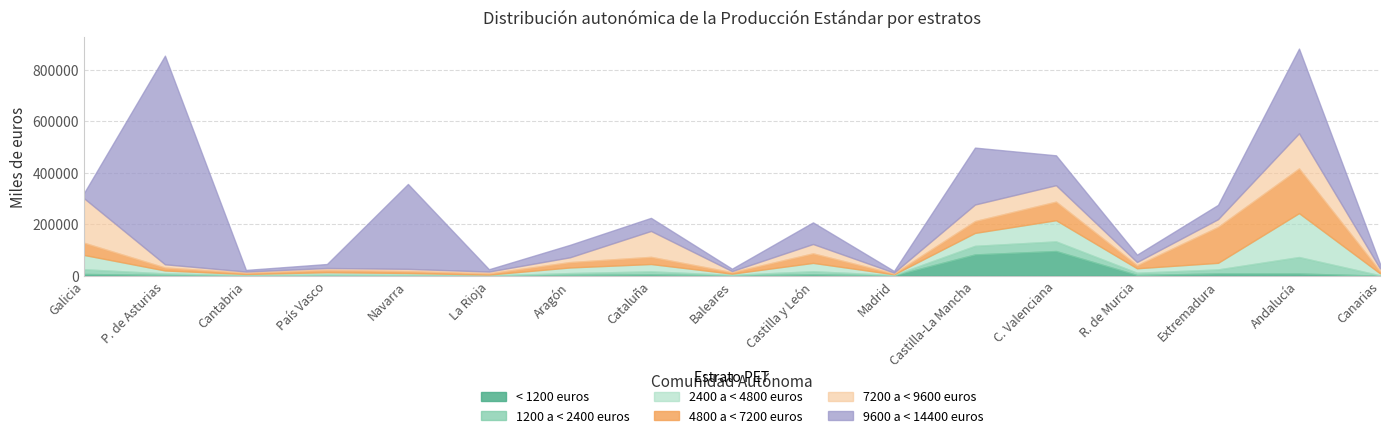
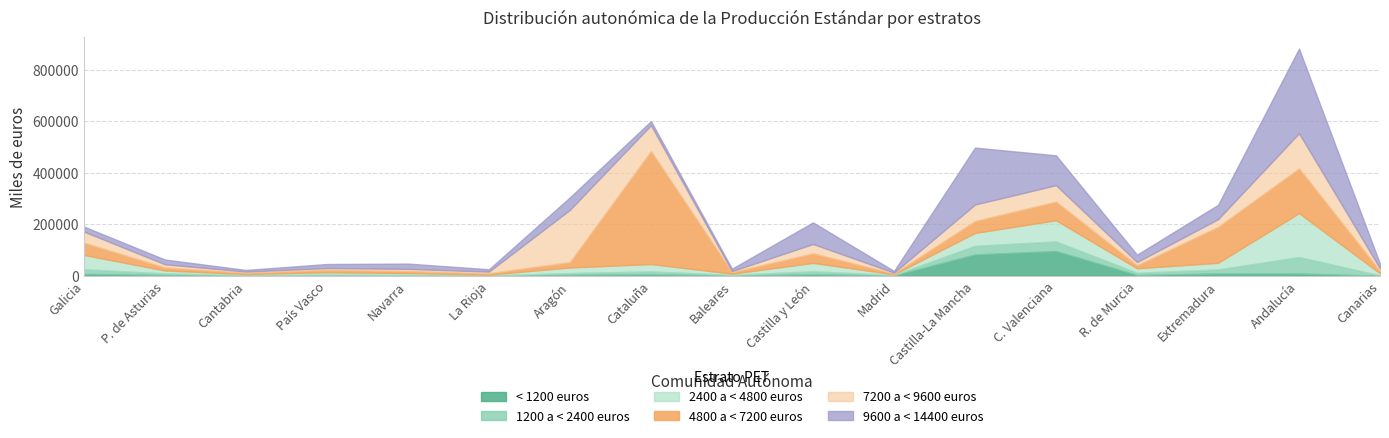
7200 a < 9600 euros, Galicia: 170000 -> 40000
9600 a < 14400 euros, P. de Asturias: 810000 -> 20000
9600 a < 14400 euros, Navarra: 330000 -> 20000
7200 a < 9600 euros, Aragón: 20000 -> 200000
4800 a < 7200 euros, Cataluña: 30000 -> 440000
9600 a < 14400 euros, Cataluña: 50000 -> 20000
